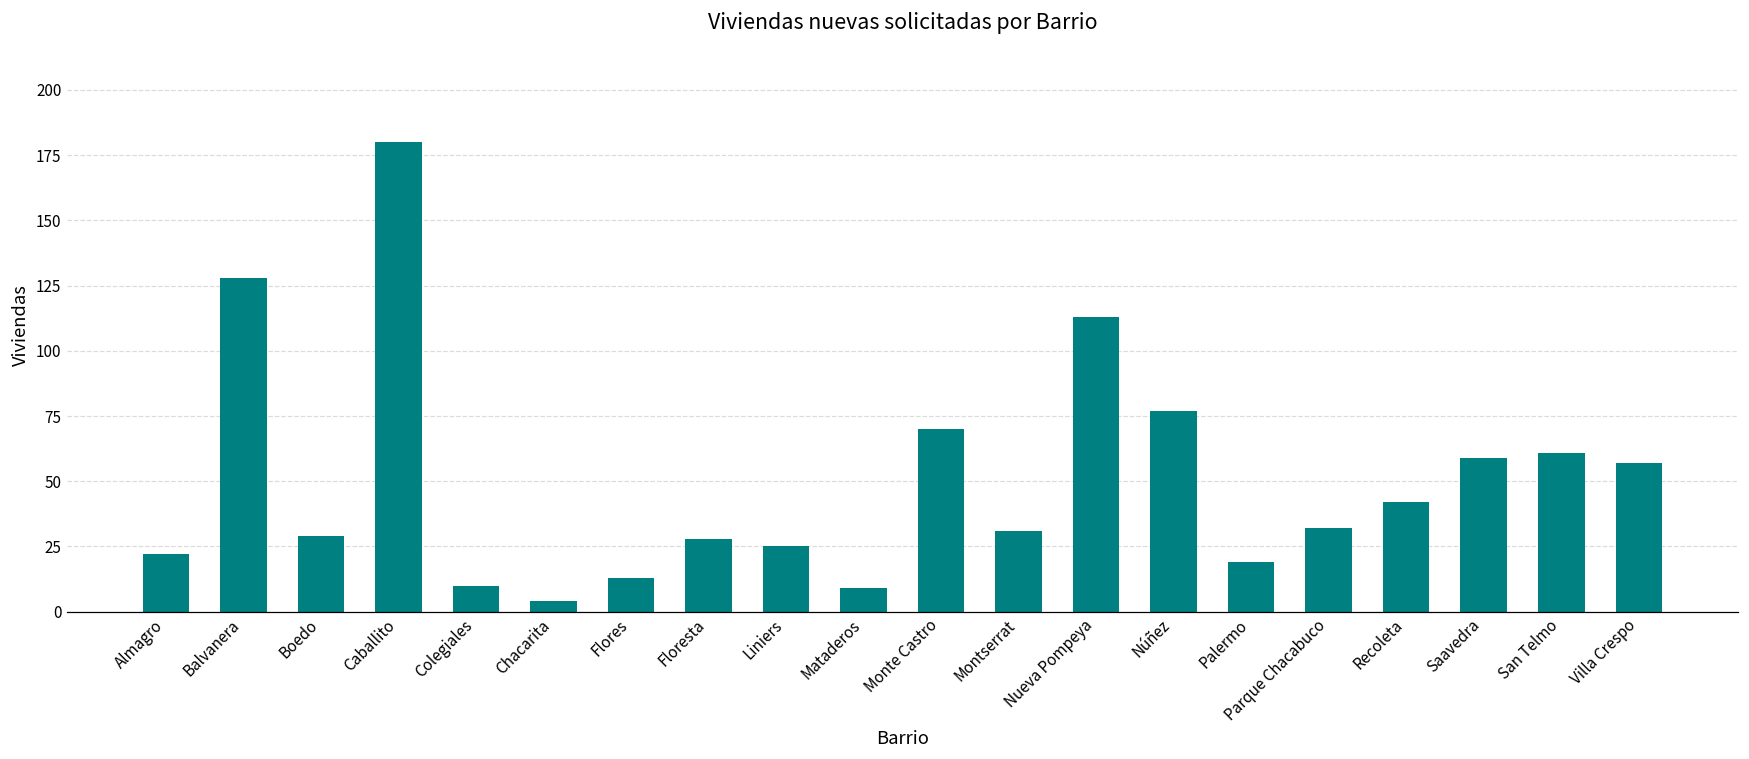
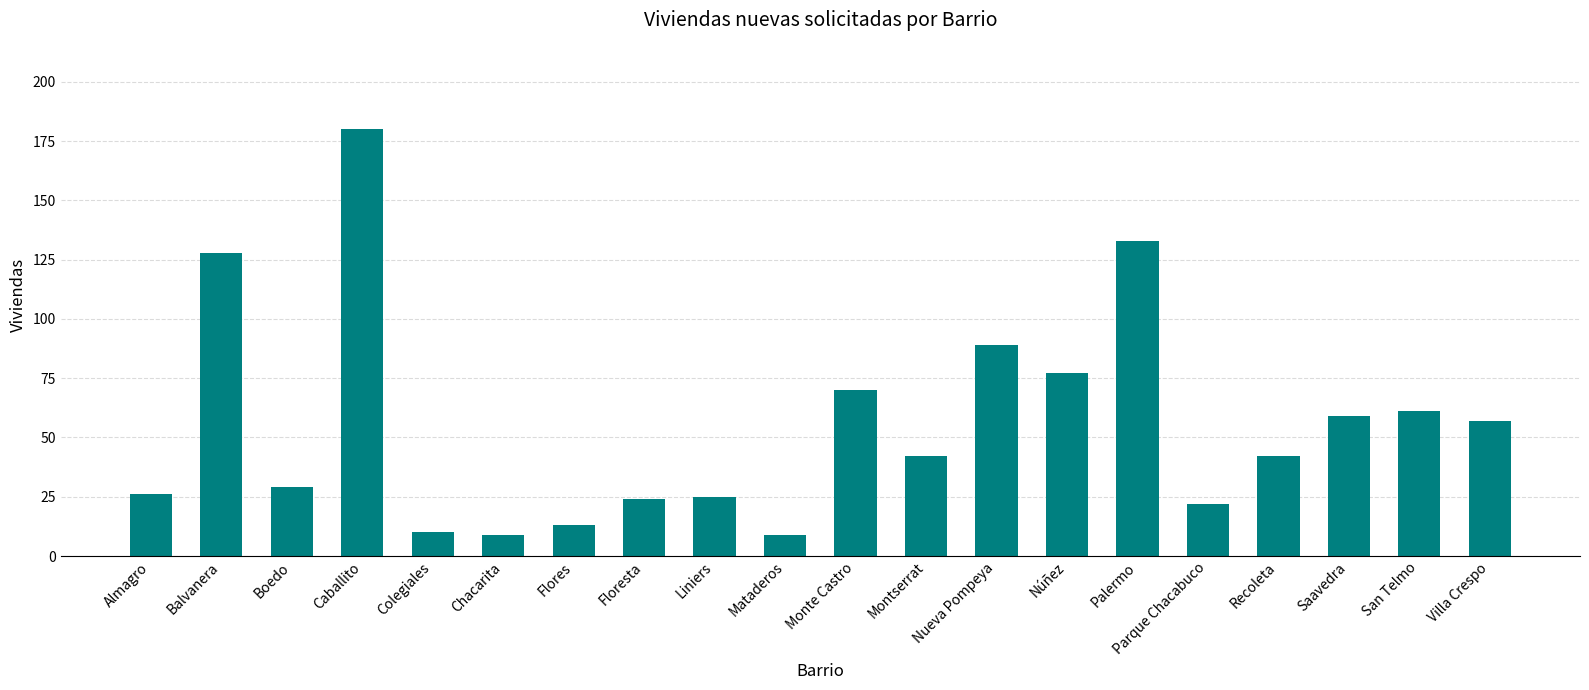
Almagro: 22 -> 26
Chacarita: 4 -> 9
Floresta: 28 -> 24
Montserrat: 31 -> 42
Nueva Pompeya: 113 -> 89
Palermo: 19 -> 133
Parque Chacabuco: 32 -> 22
